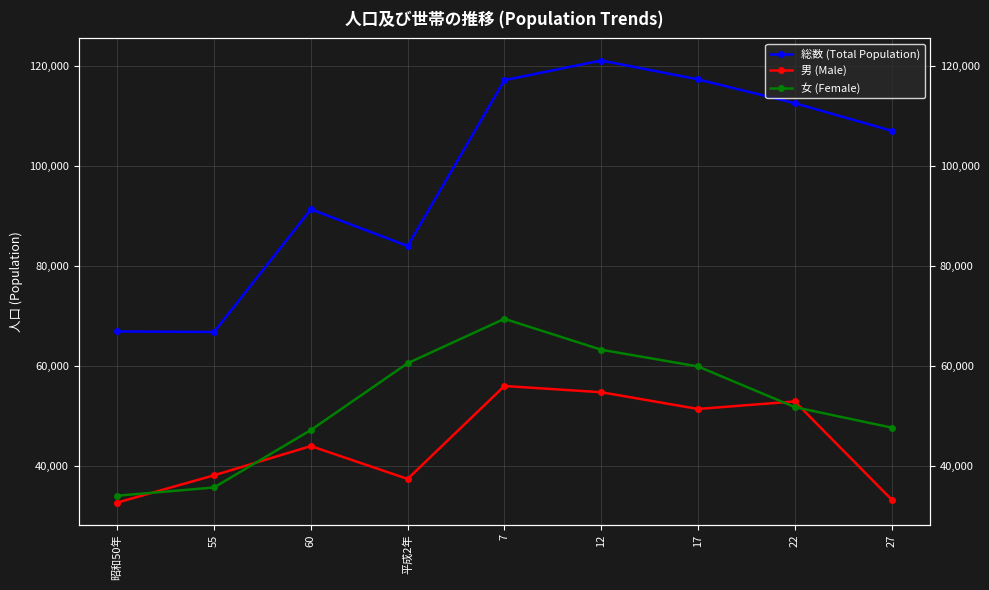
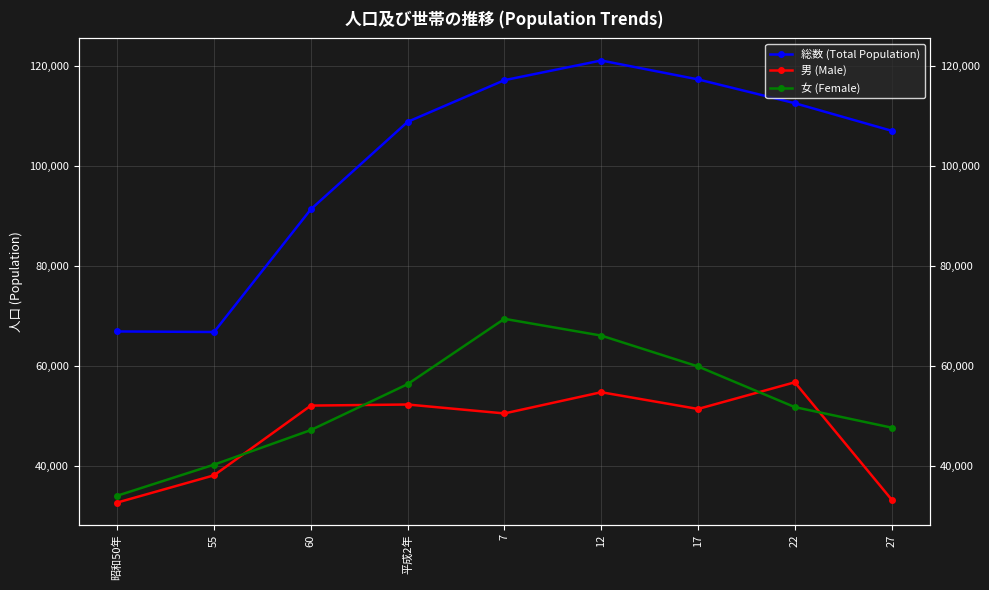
女 (Female), 55: 36,000 -> 40,000
男 (Male), 60: 44,000 -> 52,000
総数 (Total Population), 平成2年: 84,000 -> 109,000
男 (Male), 平成2年: 37,000 -> 52,000
女 (Female), 平成2年: 61,000 -> 56,000
男 (Male), 7: 56,000 -> 51,000
女 (Female), 12: 63,000 -> 66,000
男 (Male), 22: 53,000 -> 57,000
